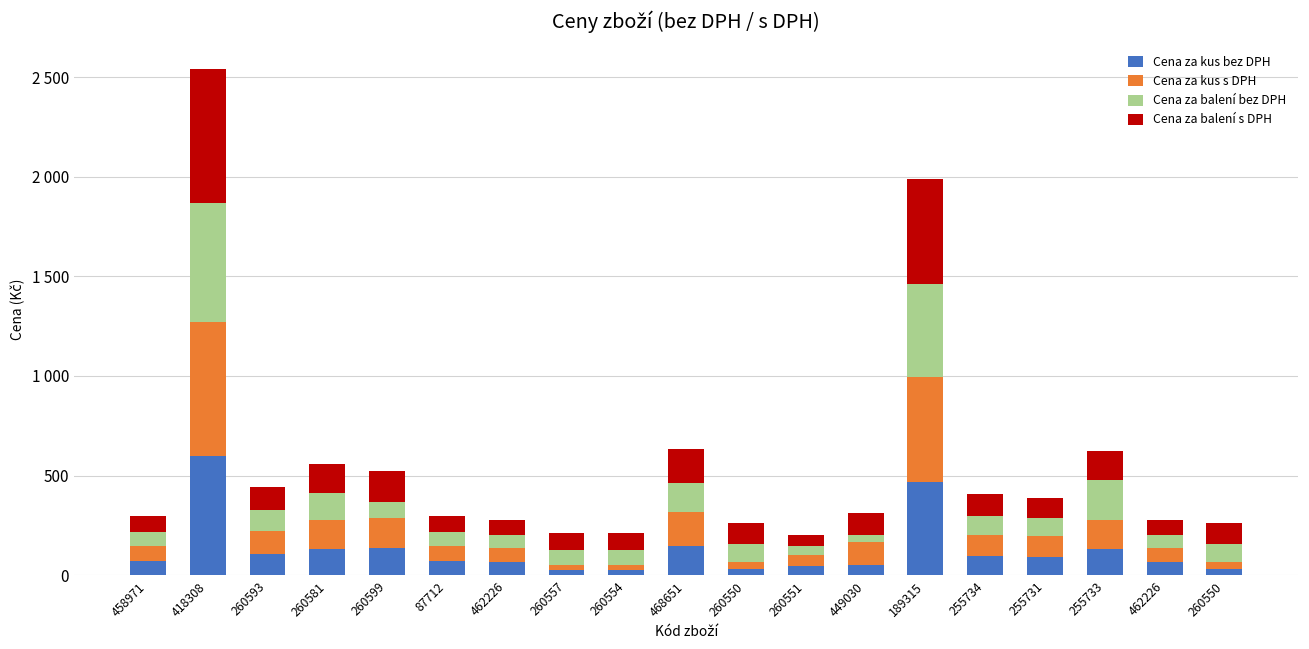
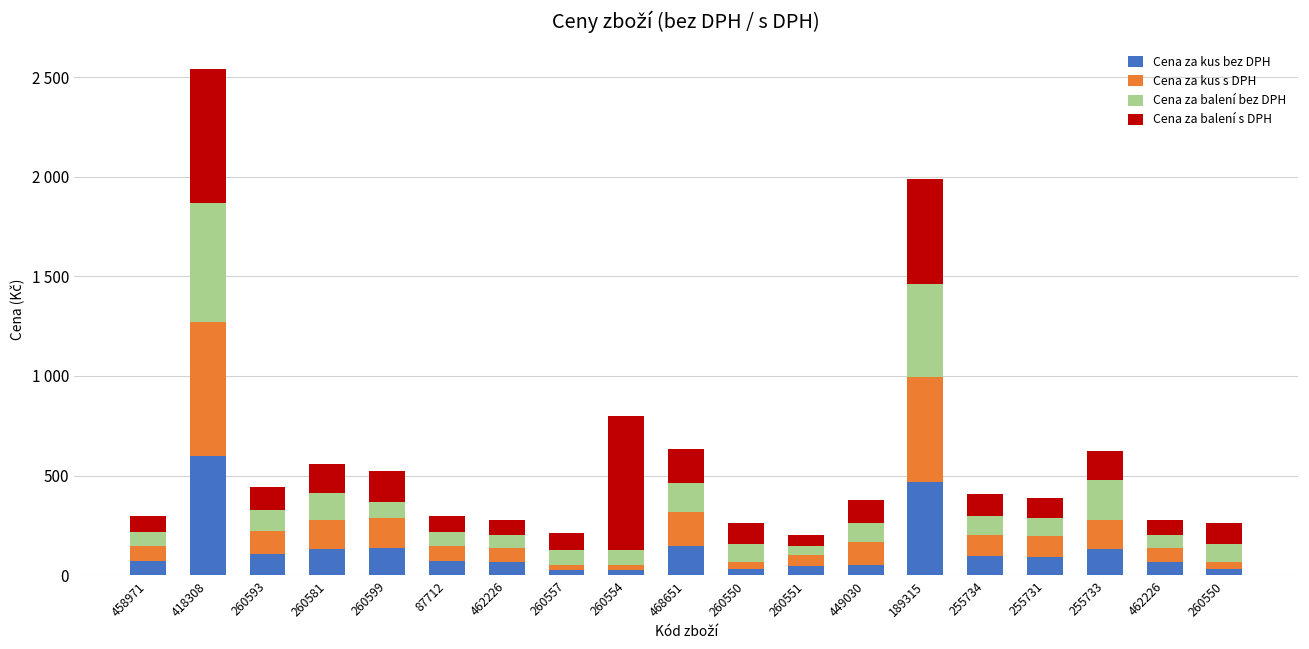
Cena za balení s DPH, 260554: 80 -> 670
Cena za balení bez DPH, 449030: 40 -> 100
